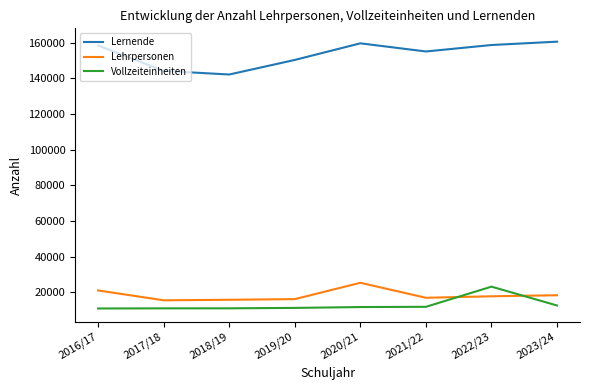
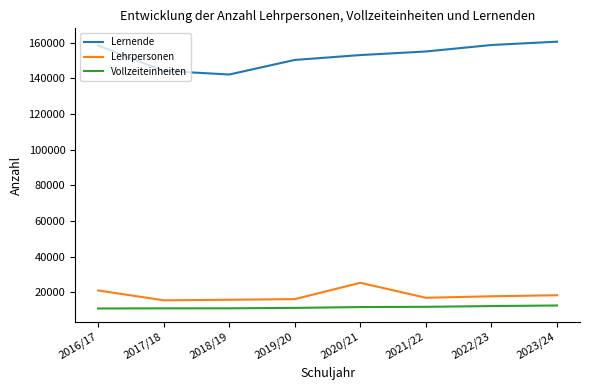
Lernende, 2020/21: 160000 -> 153000
Vollzeiteinheiten, 2022/23: 23000 -> 12000
